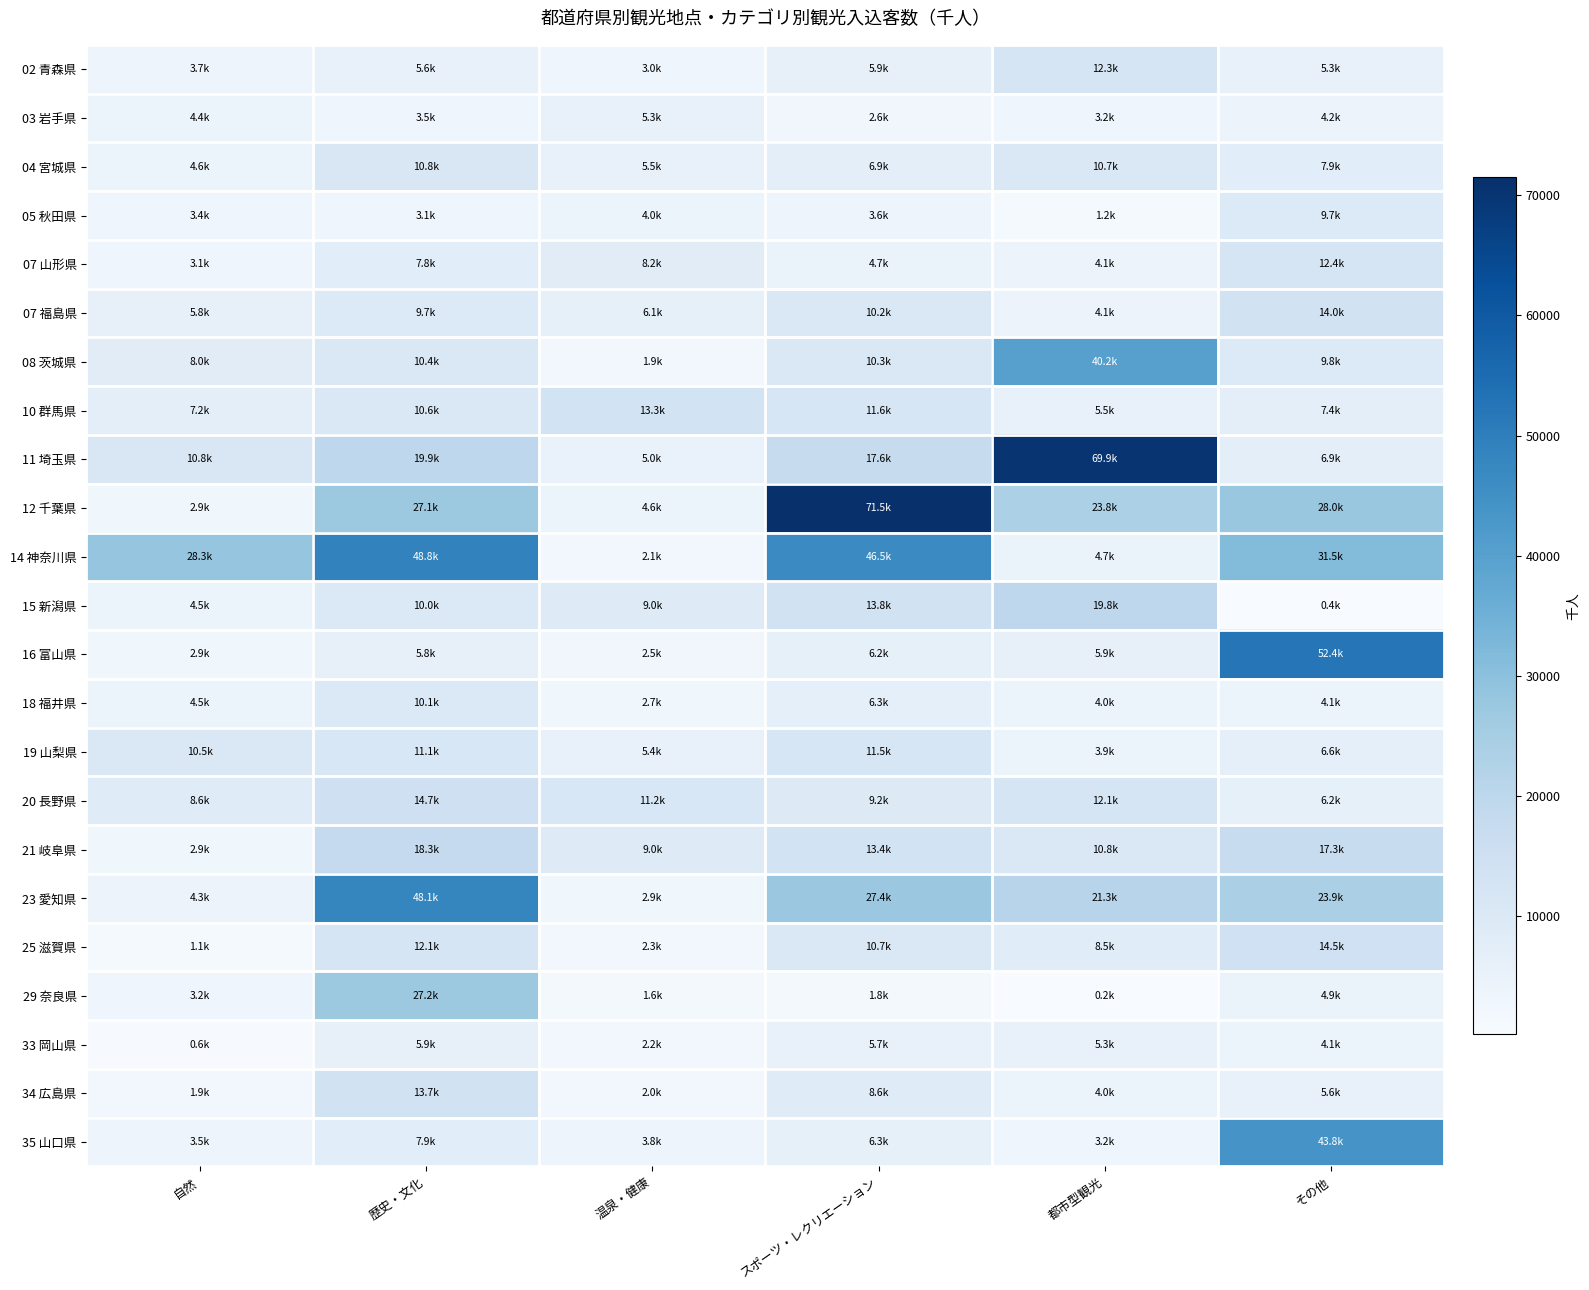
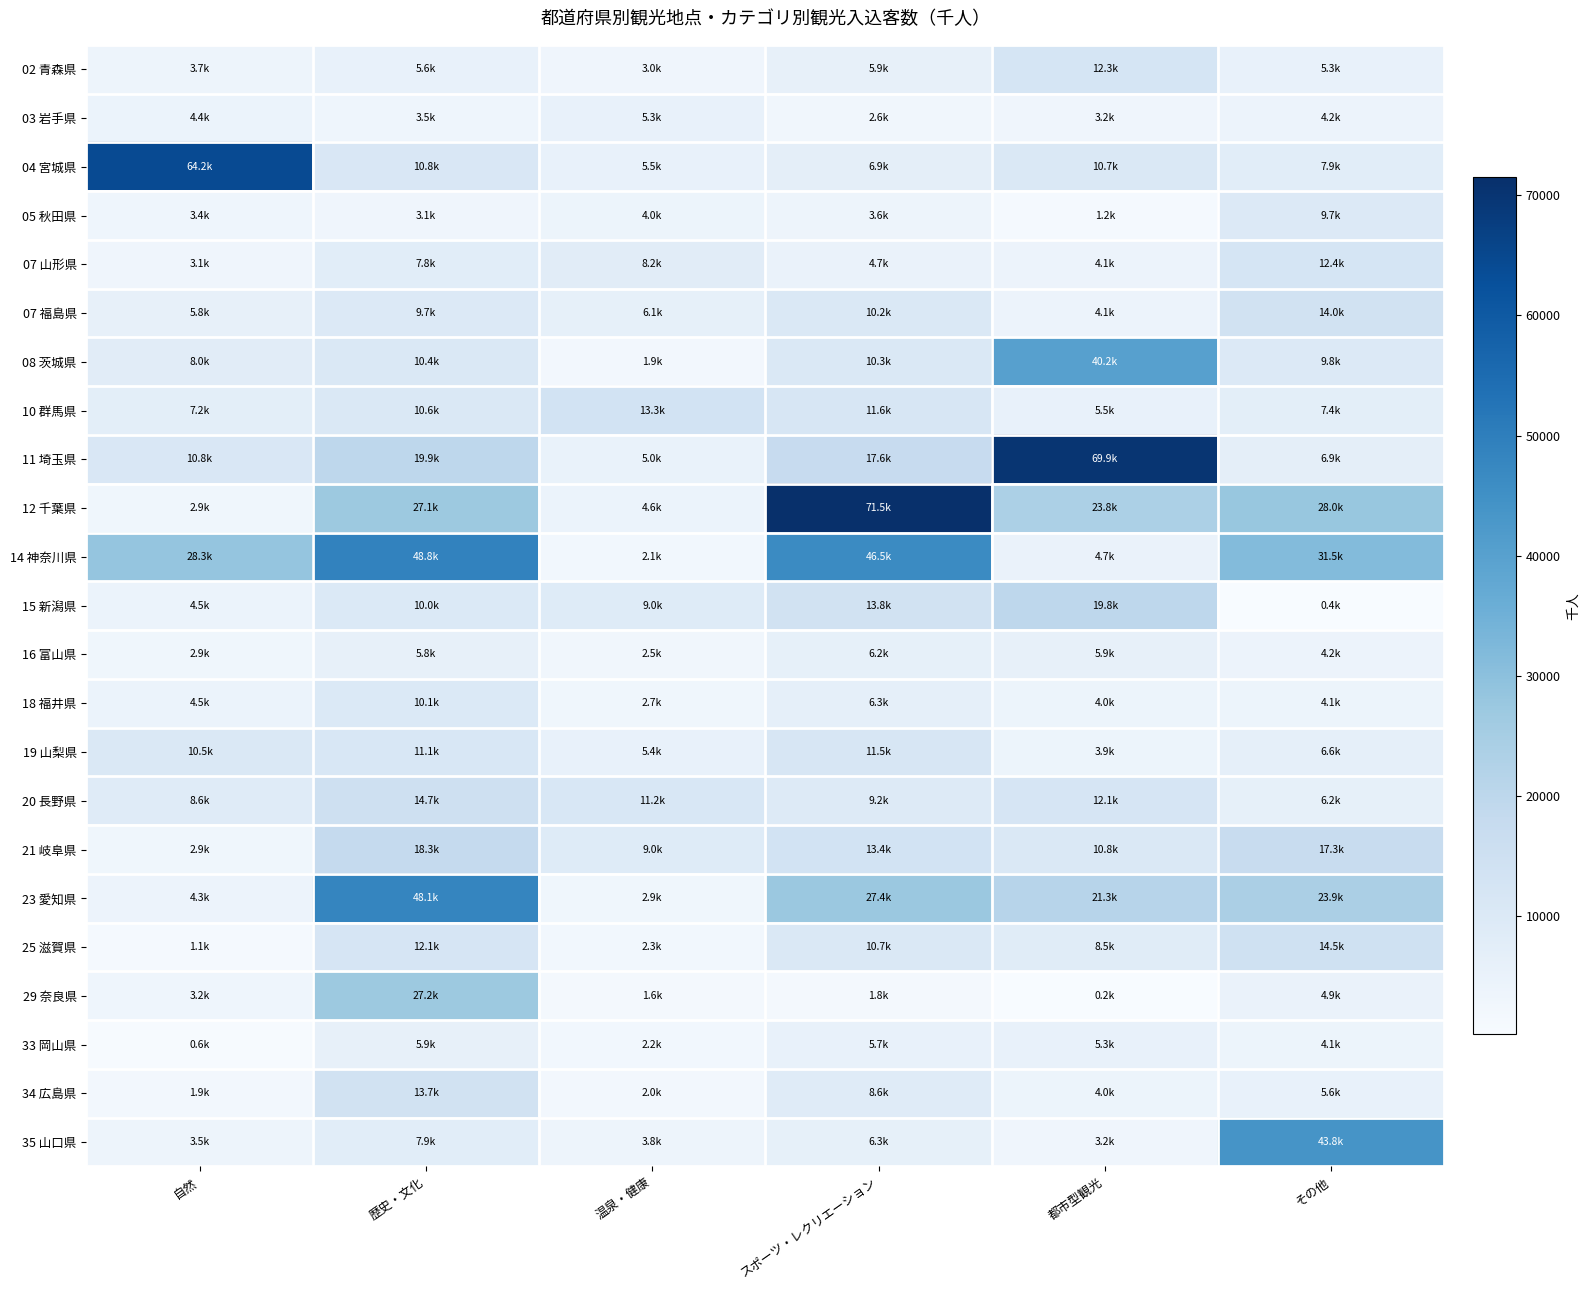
04 宮城県, 自然: 4.6k -> 64.2k
16 富山県, その他: 52.4k -> 4.2k
